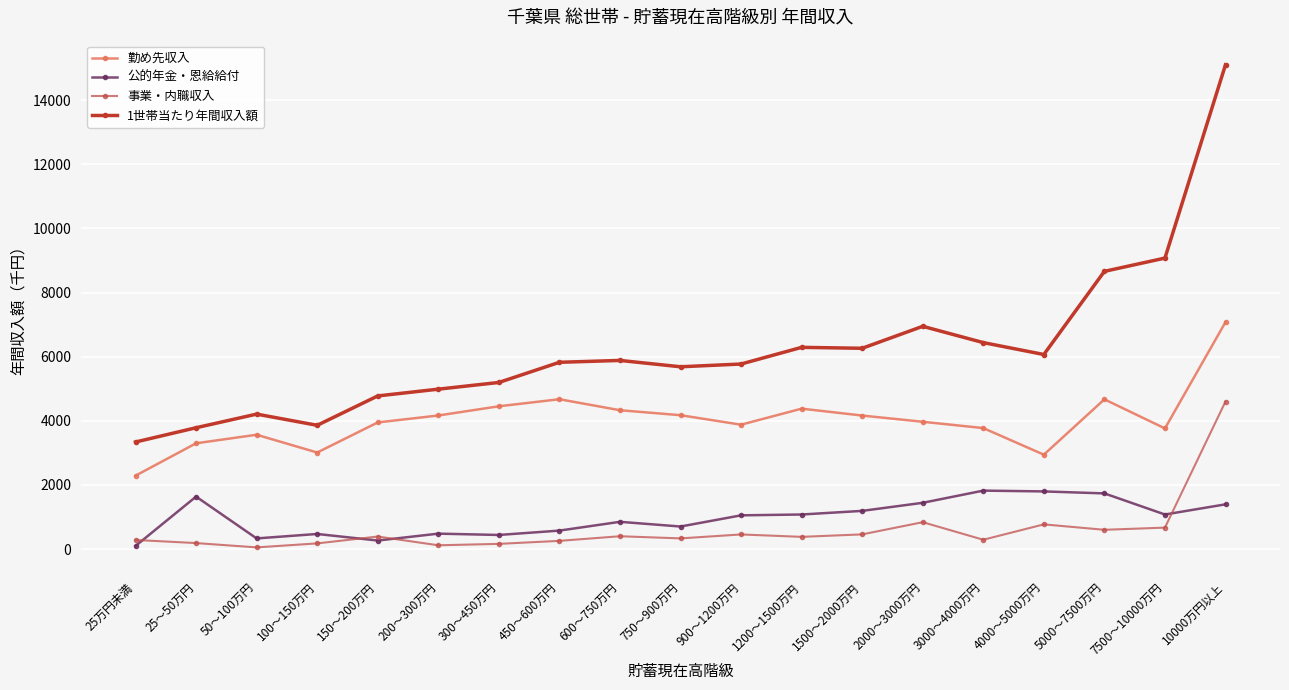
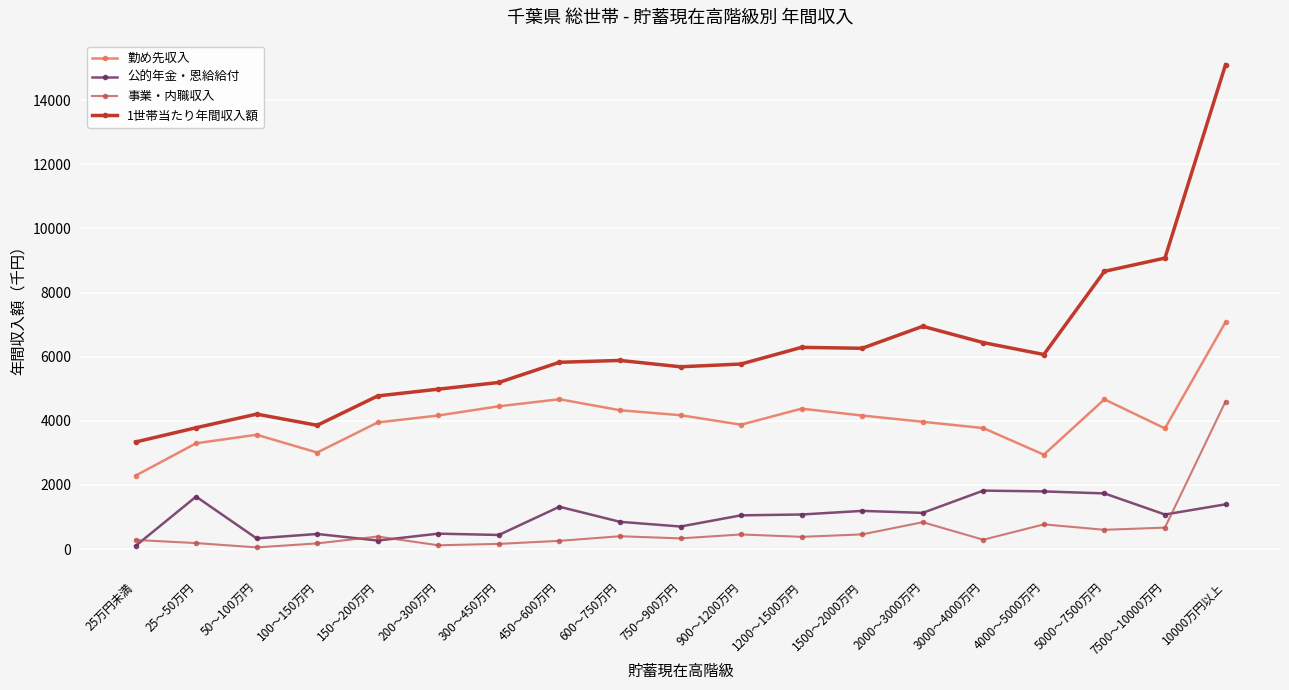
公的年金・恩給給付, 450～600万円: 600 -> 1300
公的年金・恩給給付, 2000～3000万円: 1400 -> 1100
